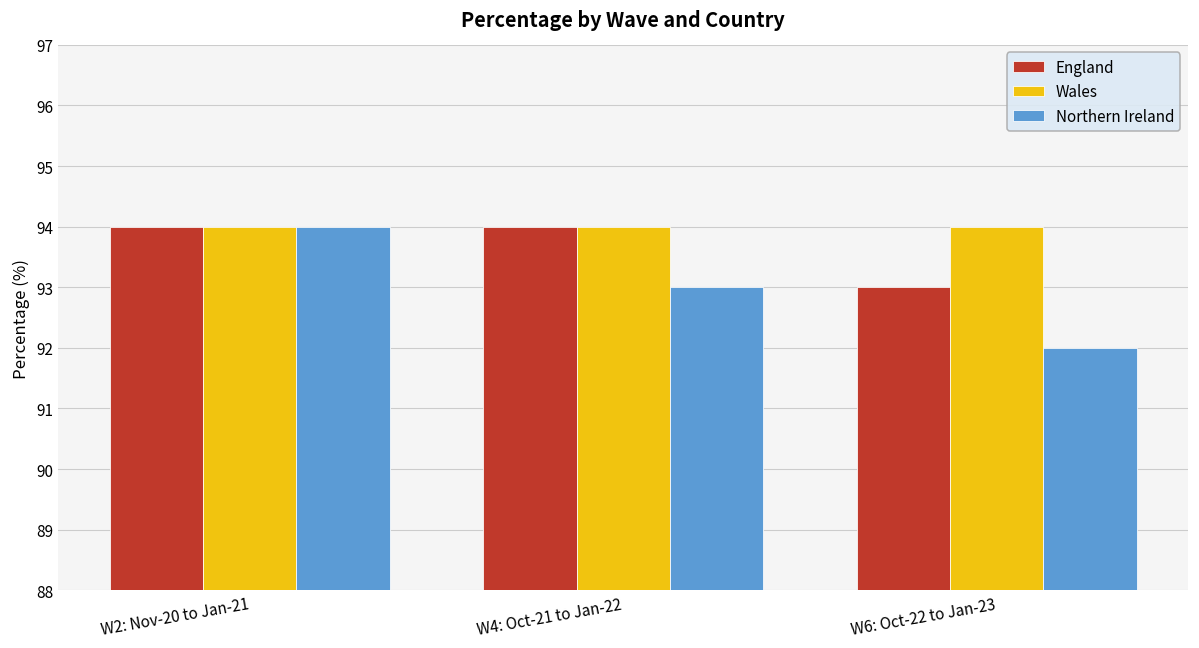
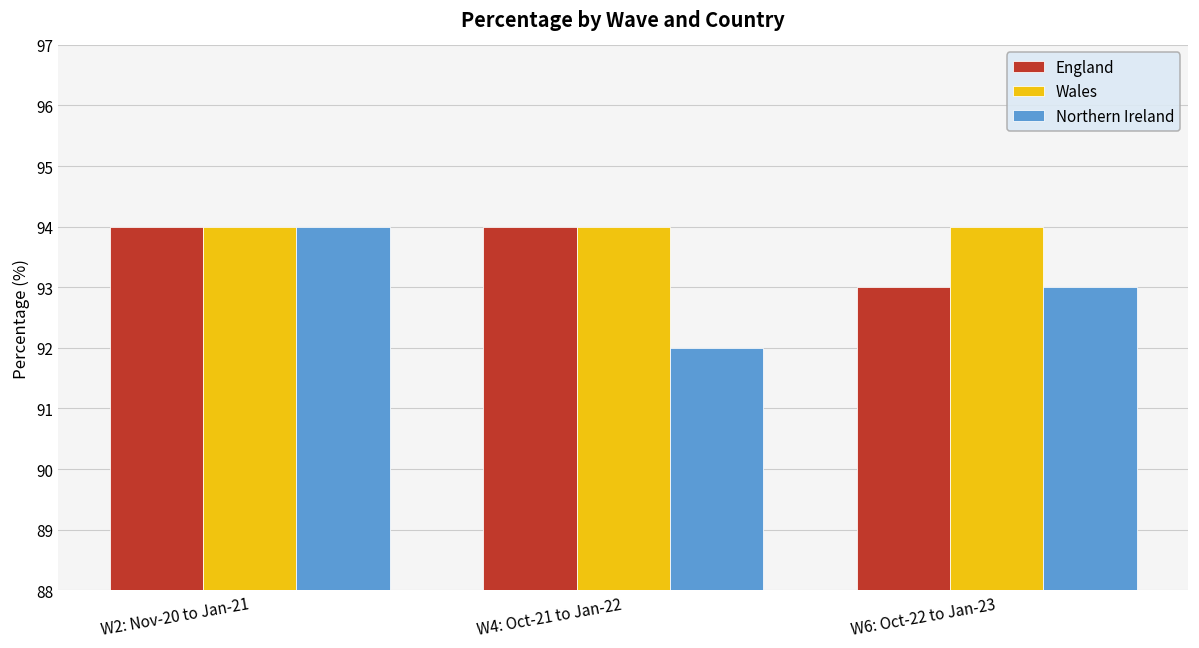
Northern Ireland, W4: Oct-21 to Jan-22: 93 -> 92
Northern Ireland, W6: Oct-22 to Jan-23: 92 -> 93
